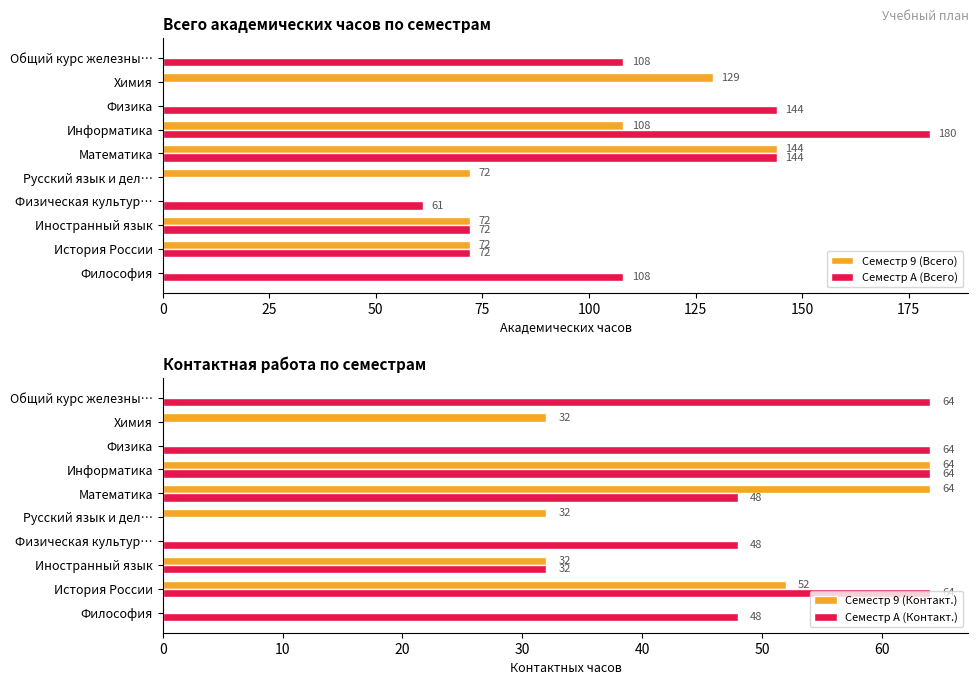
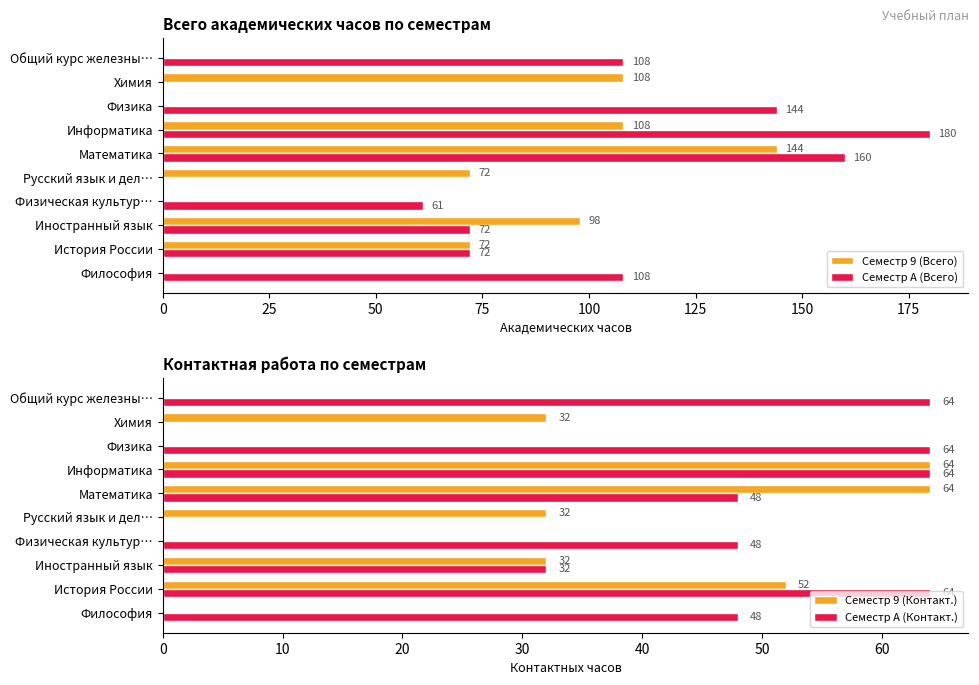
Всего академических часов по семестрам, Семестр 9 (Всего), Химия: 129 -> 108
Всего академических часов по семестрам, Семестр A (Всего), Математика: 144 -> 160
Всего академических часов по семестрам, Семестр 9 (Всего), Иностранный язык: 72 -> 98
